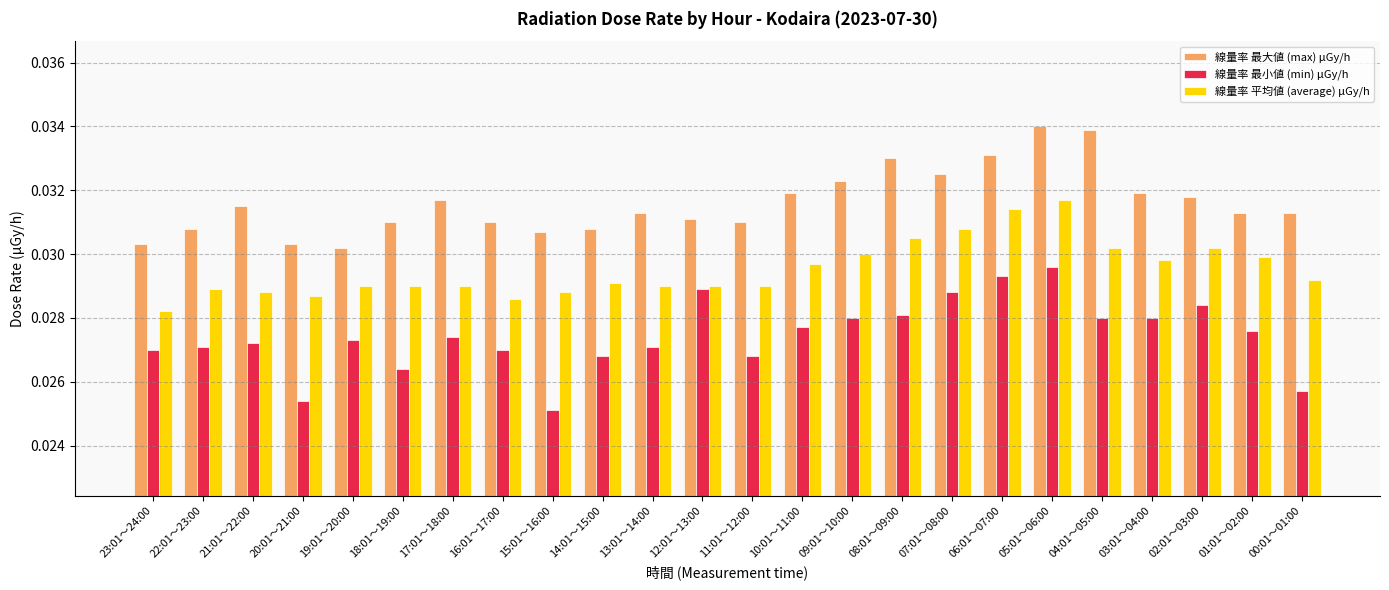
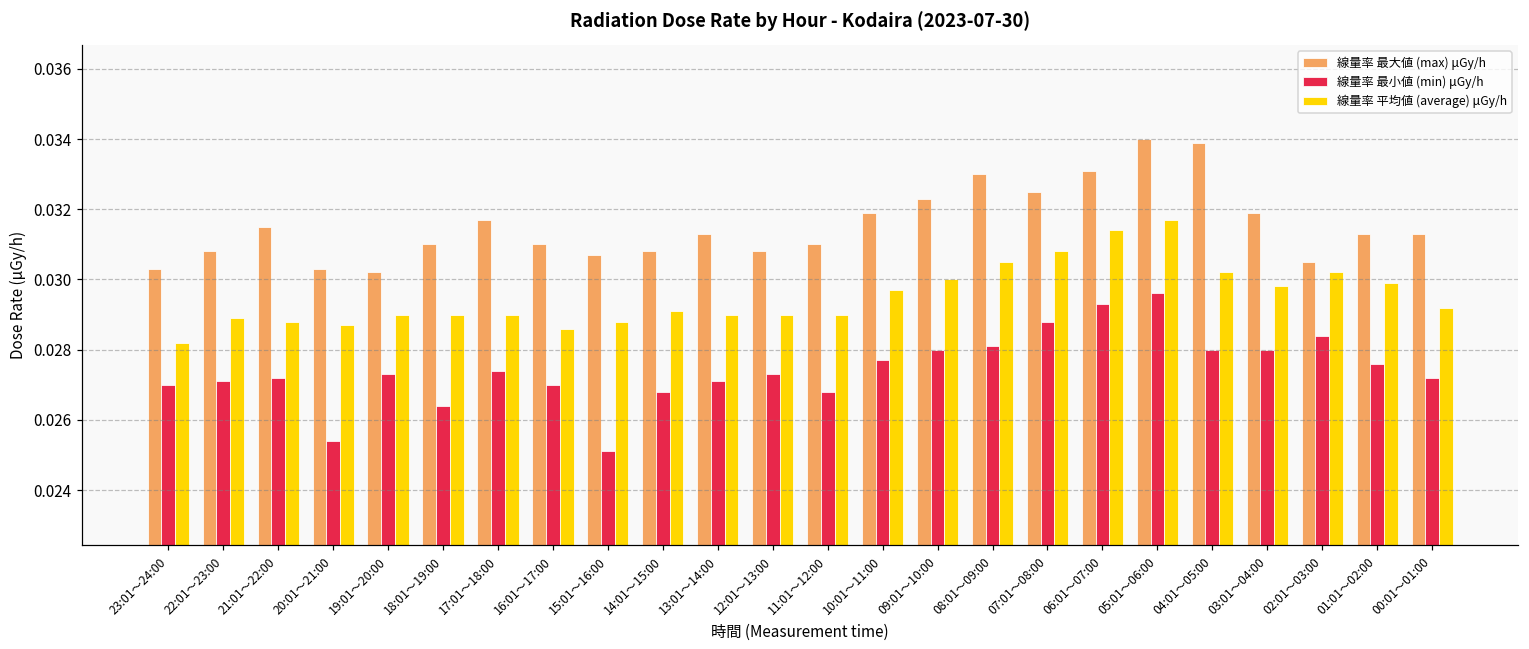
線量率 最大値 (max) μGy/h, 12:01～13:00: 0.0311 -> 0.0308
線量率 最小値 (min) μGy/h, 12:01～13:00: 0.0289 -> 0.0273
線量率 最大値 (max) μGy/h, 02:01～03:00: 0.0318 -> 0.0305
線量率 最小値 (min) μGy/h, 00:01～01:00: 0.0257 -> 0.0272
